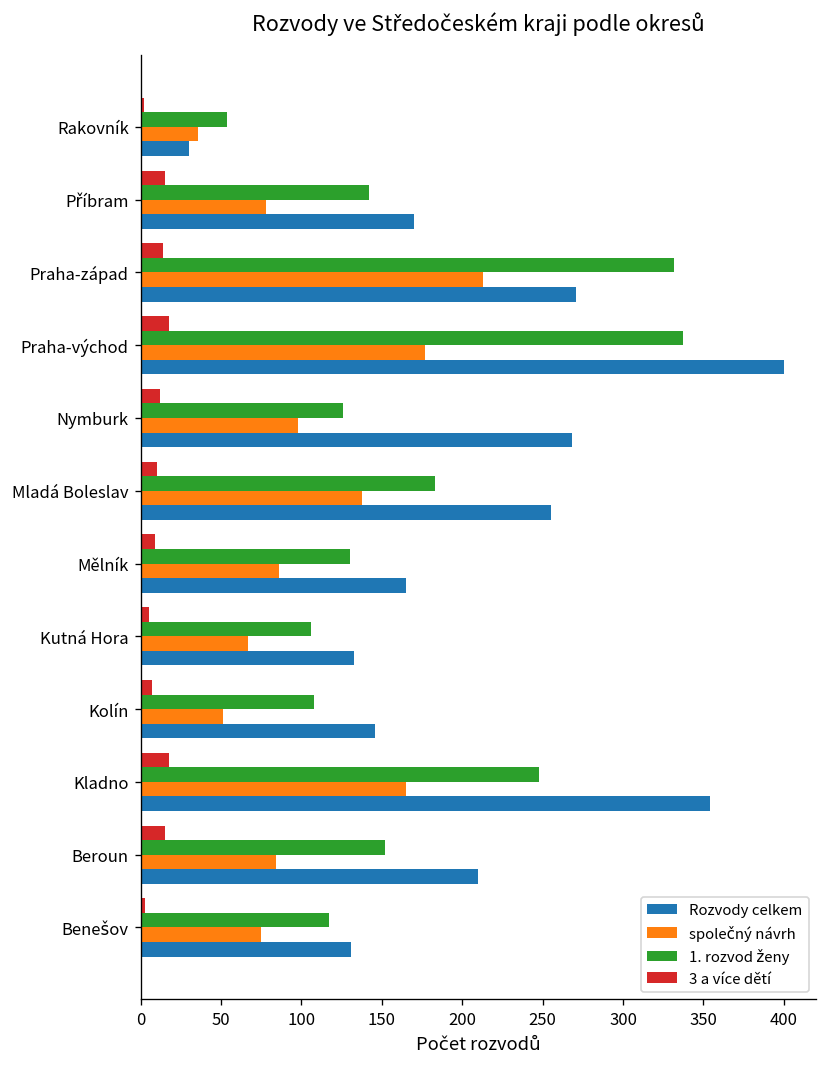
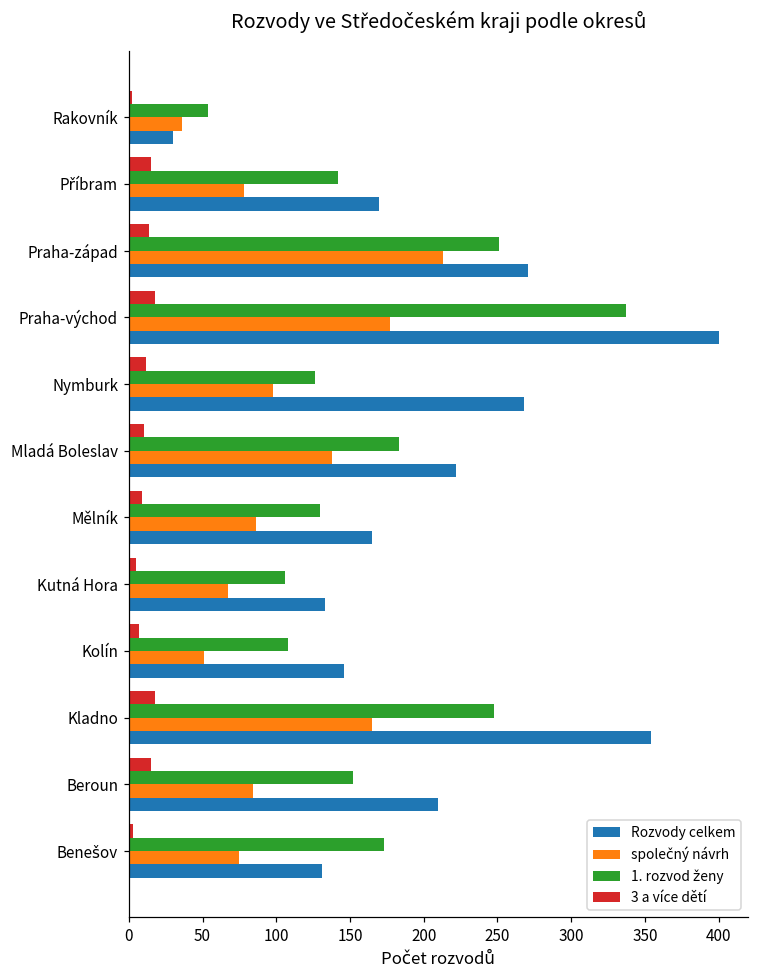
1. rozvod ženy, Praha-západ: 332 -> 251
Rozvody celkem, Mladá Boleslav: 255 -> 222
1. rozvod ženy, Benešov: 117 -> 173
